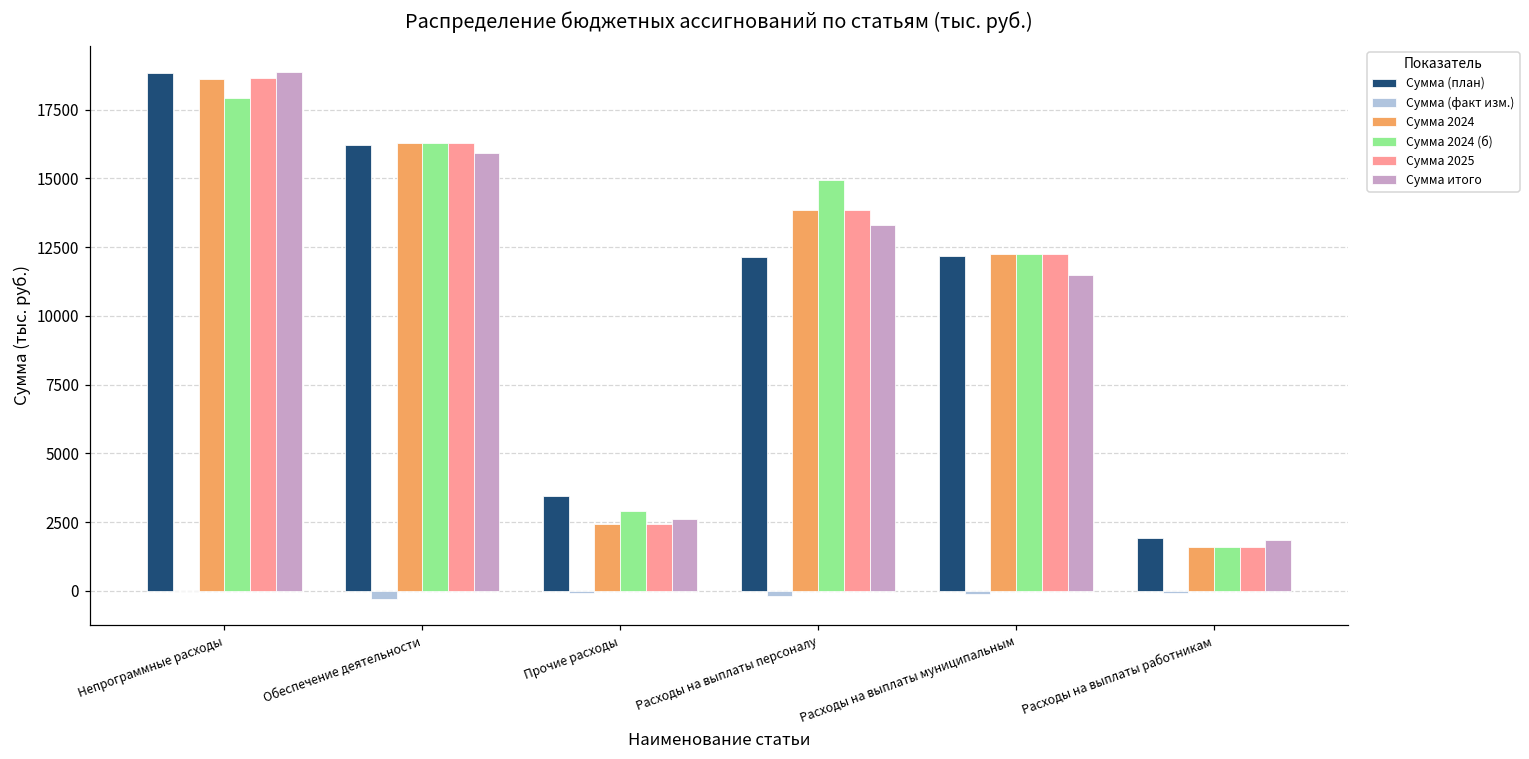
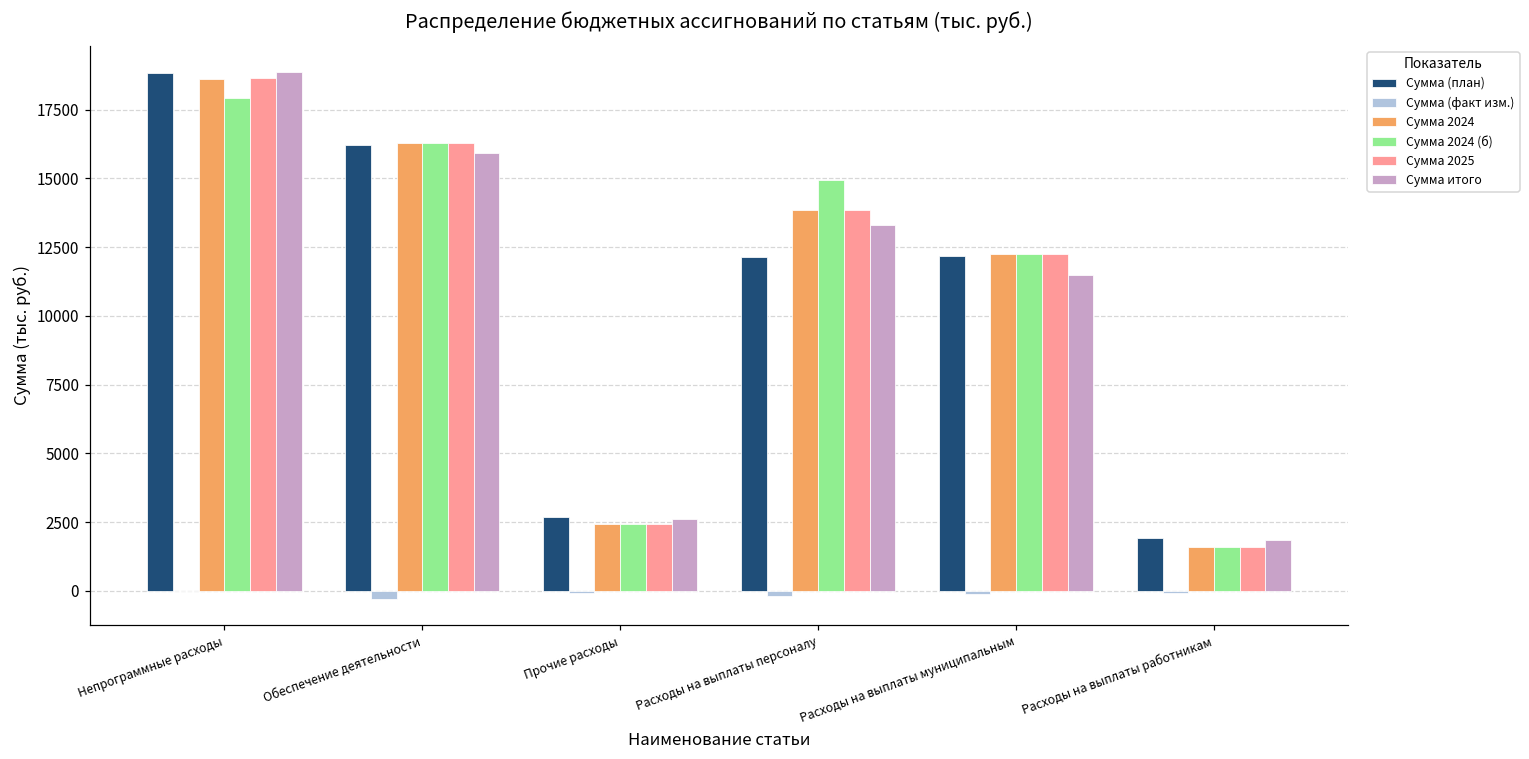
Сумма (план), Прочие расходы: 3500 -> 2700
Сумма 2024 (б), Прочие расходы: 2900 -> 2400
